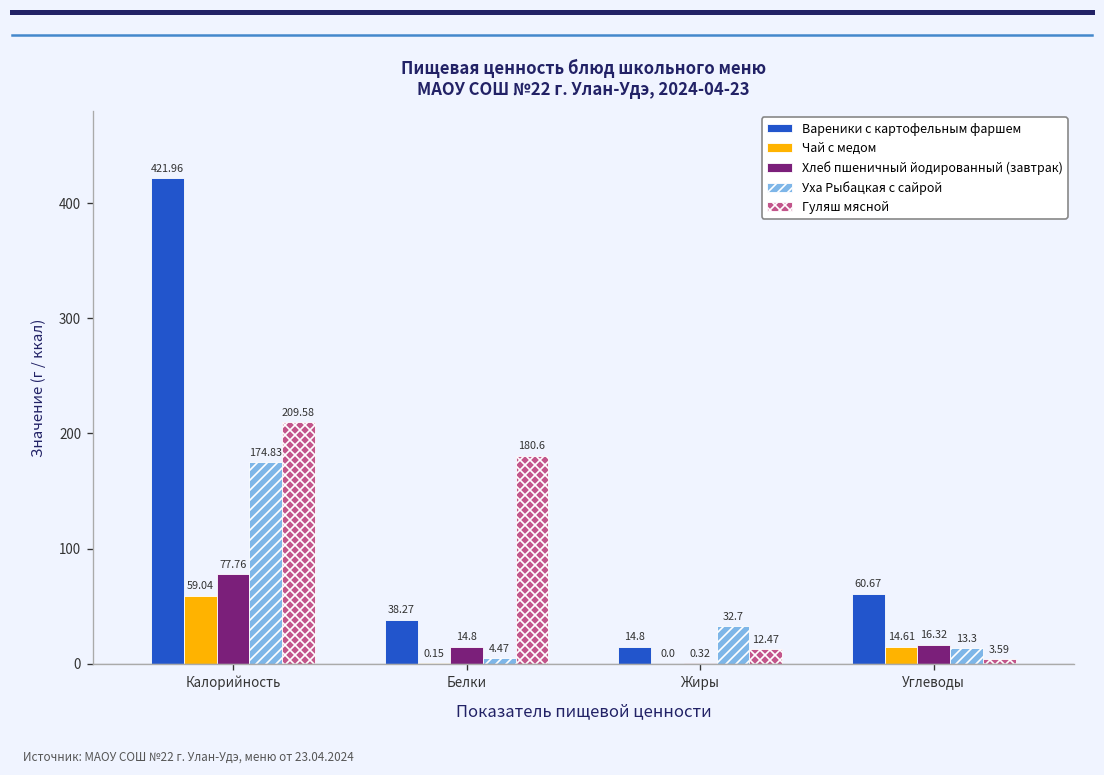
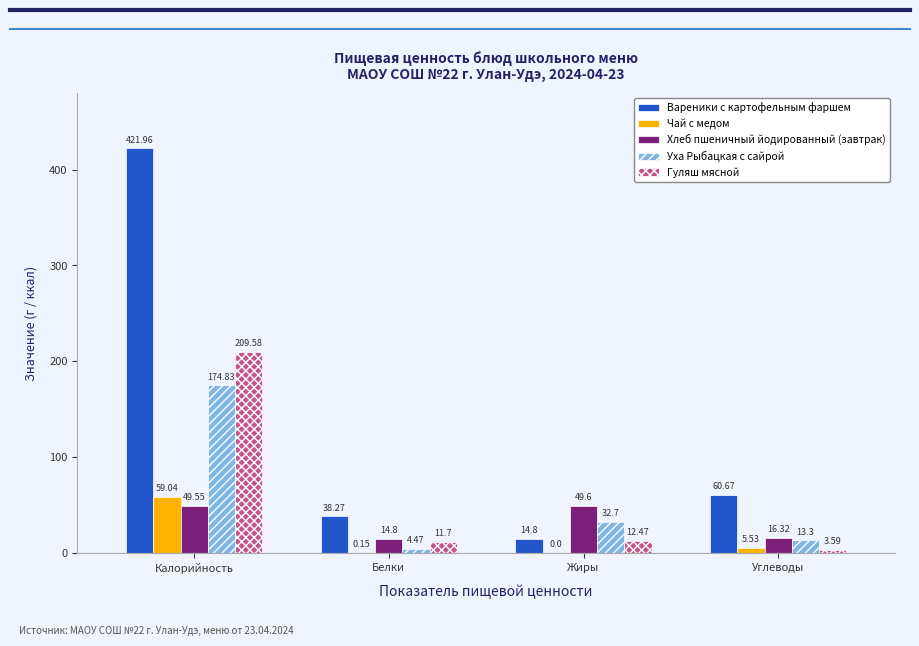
Хлеб пшеничный йодированный (завтрак), Калорийность: 77.76 -> 49.55
Гуляш мясной, Белки: 180.6 -> 11.7
Хлеб пшеничный йодированный (завтрак), Жиры: 0.32 -> 49.6
Чай с медом, Углеводы: 14.61 -> 5.53
